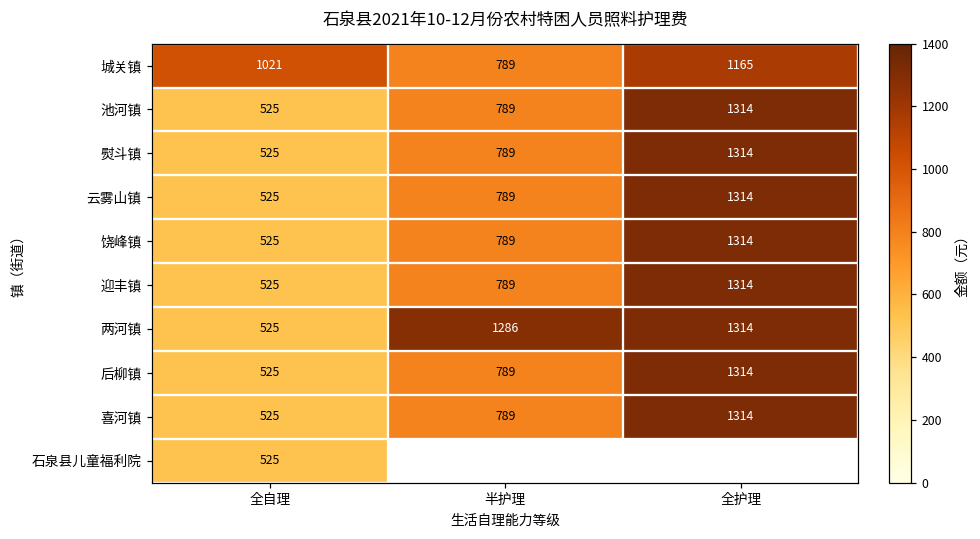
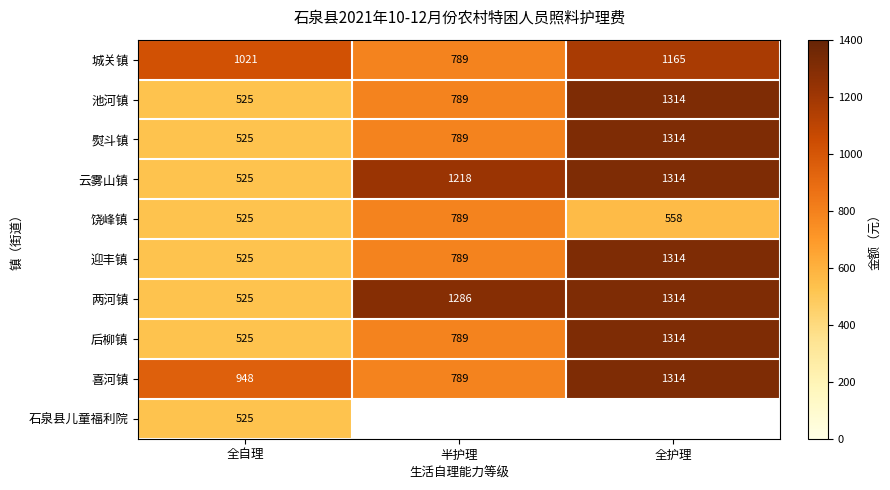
云雾山镇, 半护理: 789 -> 1218
饶峰镇, 全护理: 1314 -> 558
喜河镇, 全自理: 525 -> 948
